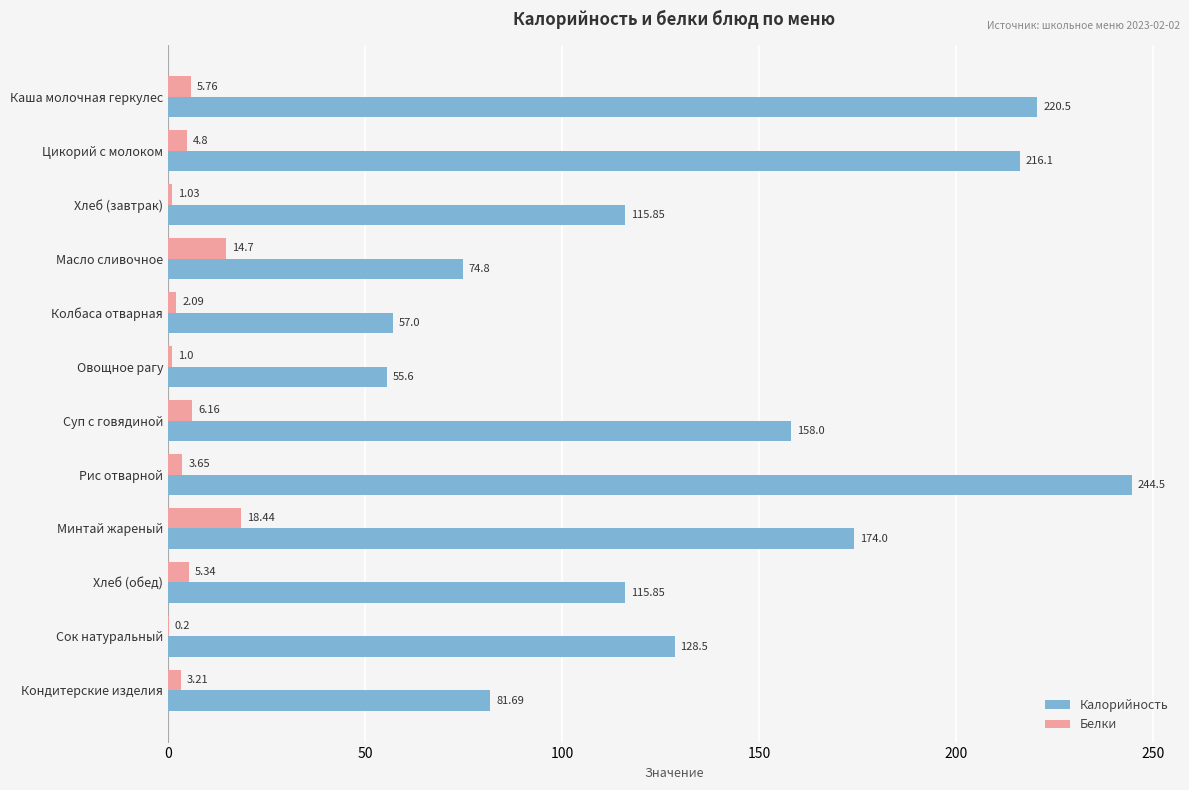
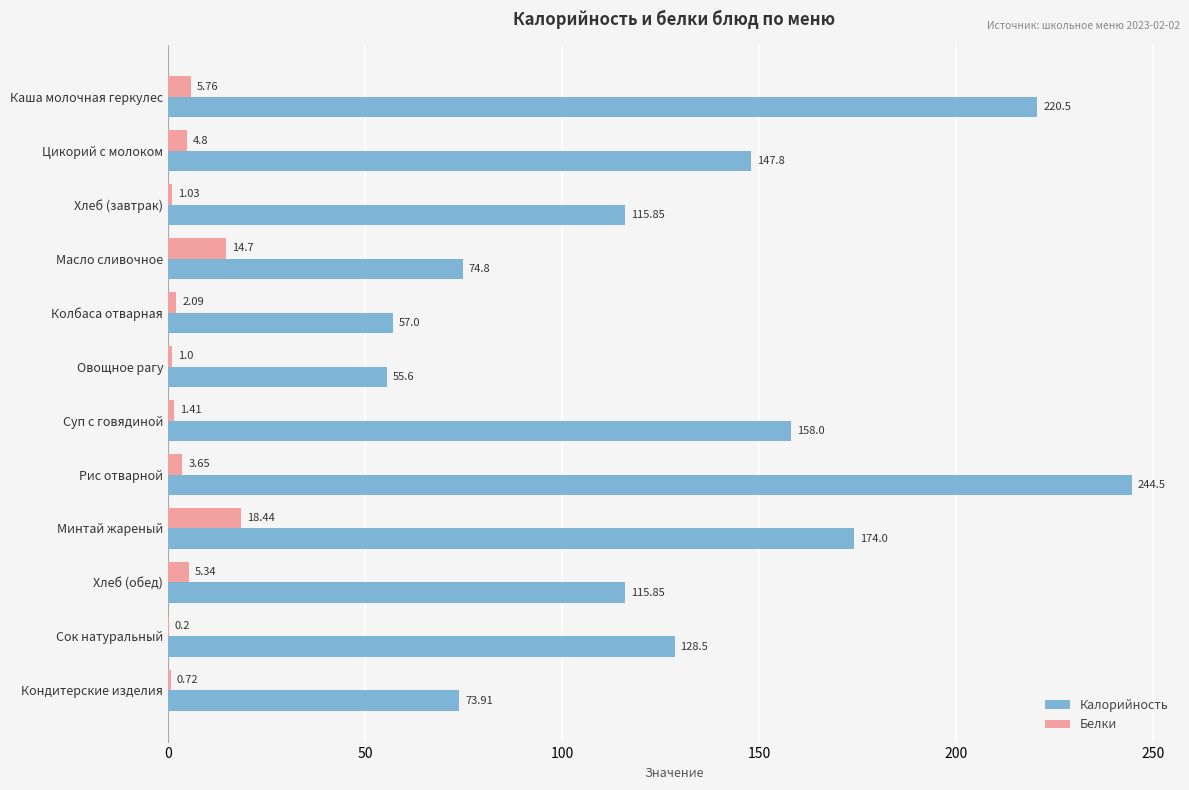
Калорийность, Цикорий с молоком: 216.1 -> 147.8
Белки, Суп с говядиной: 6.16 -> 1.41
Белки, Кондитерские изделия: 3.21 -> 0.72
Калорийность, Кондитерские изделия: 81.69 -> 73.91
